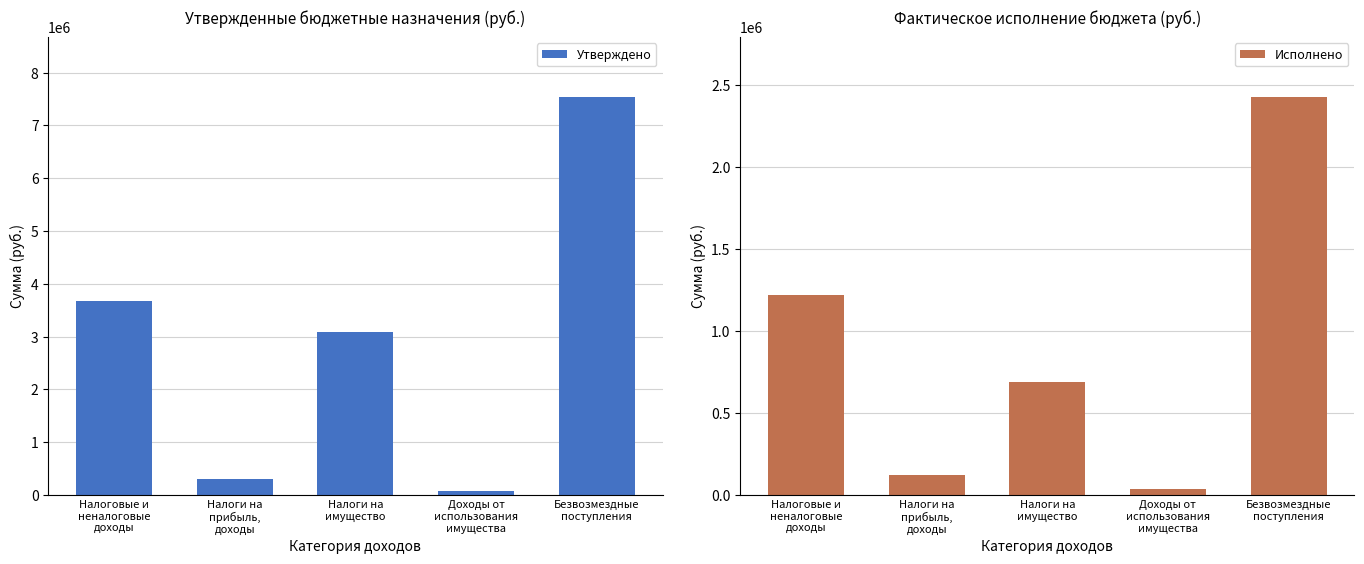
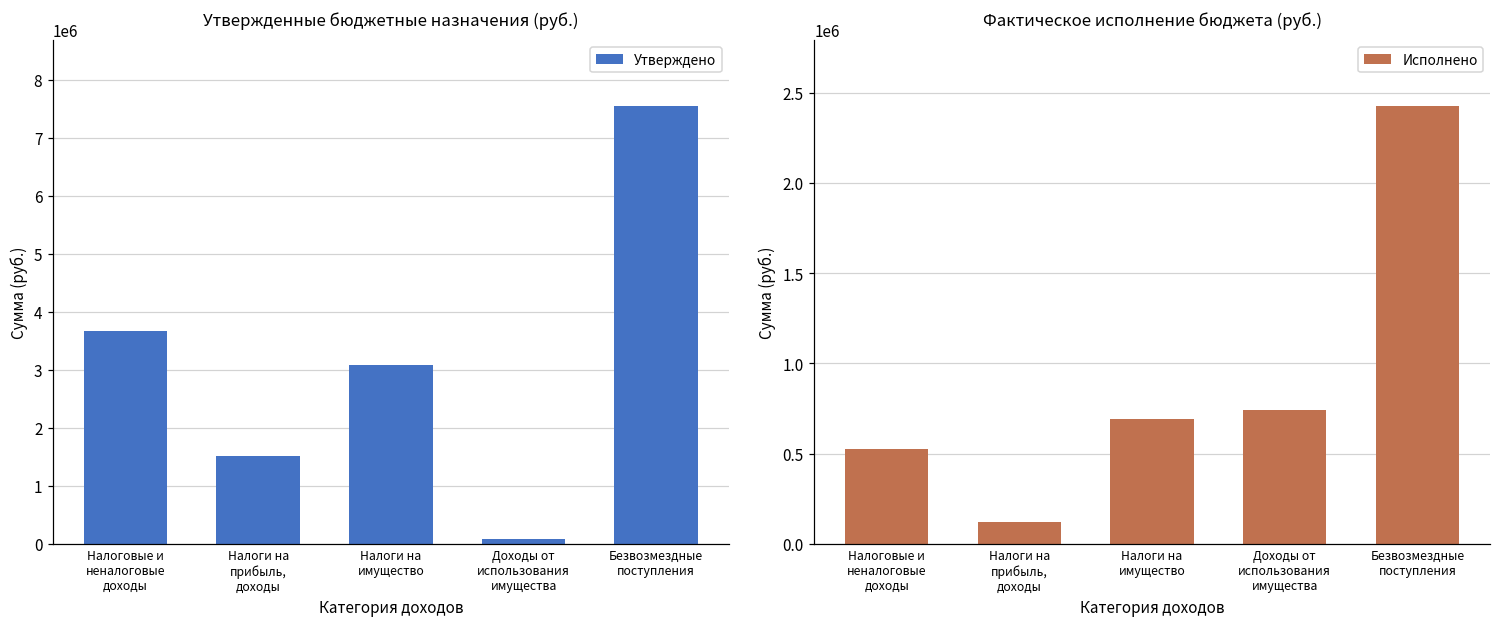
Утвержденные бюджетные назначения (руб.), Налоги на прибыль, доходы: 300000 -> 1500000
Фактическое исполнение бюджета (руб.), Налоговые и неналоговые доходы: 1220000 -> 530000
Фактическое исполнение бюджета (руб.), Доходы от использования имущества: 40000 -> 740000
